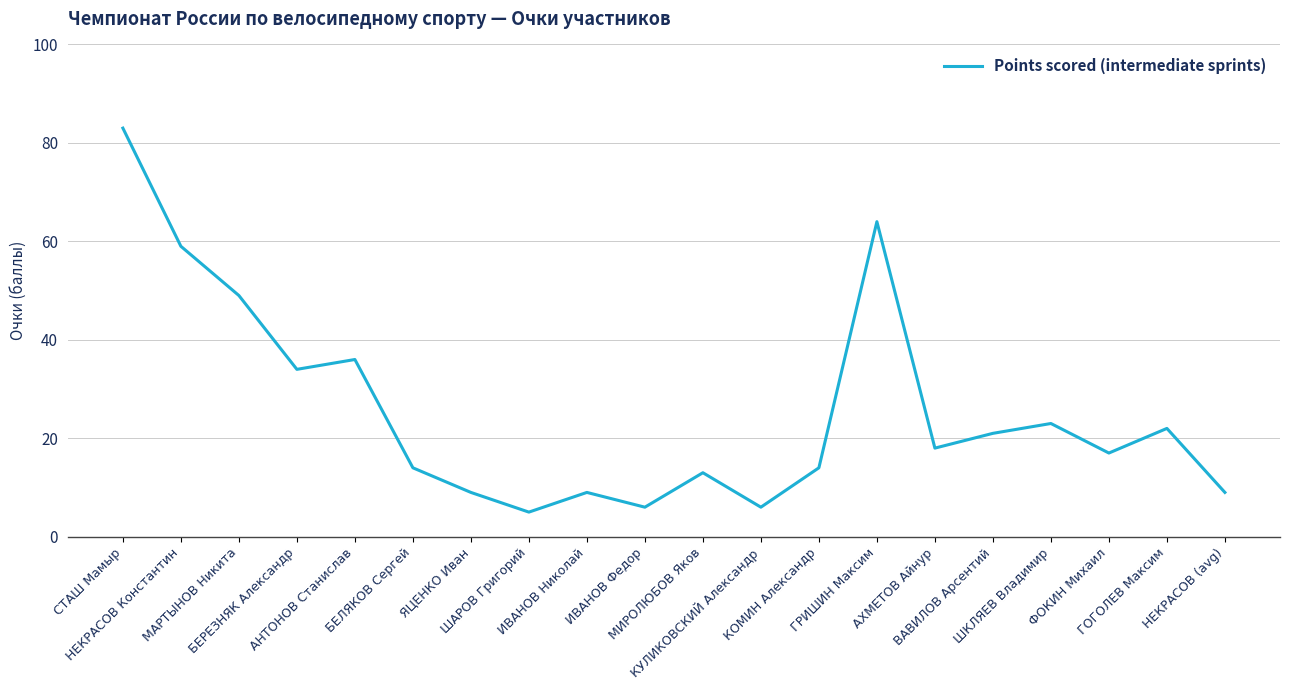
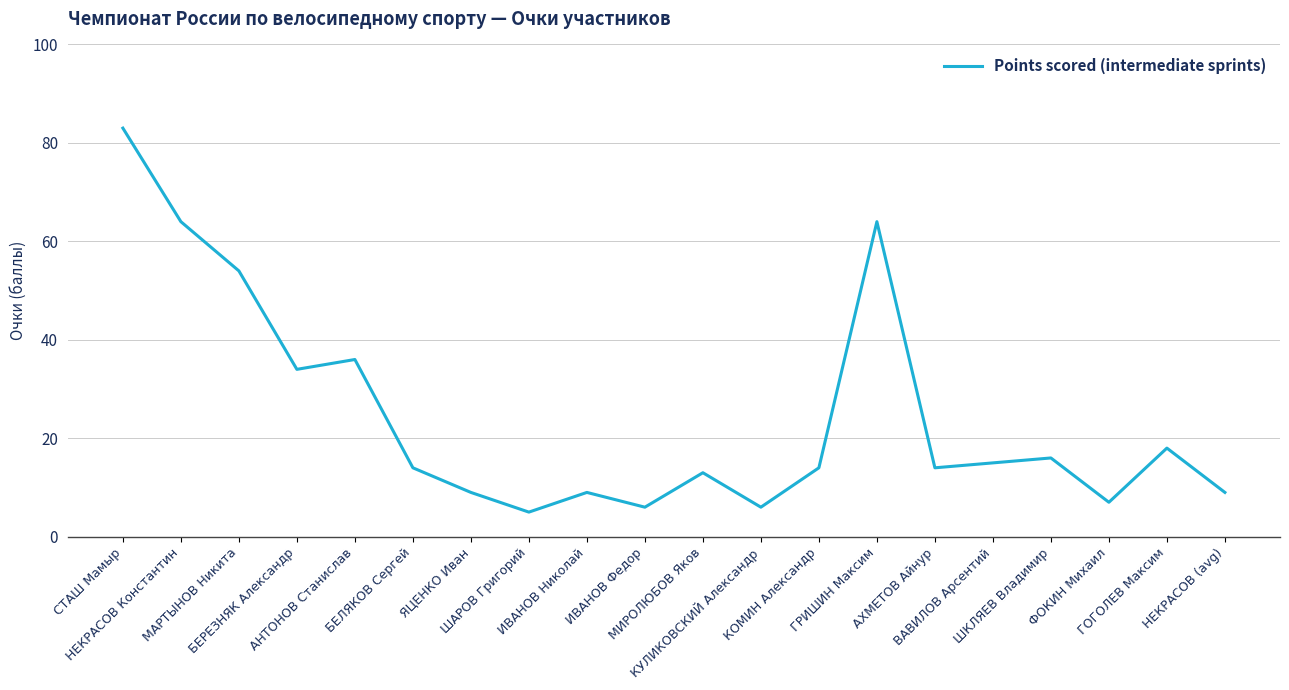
НЕКРАСОВ Константин: 59 -> 64
МАРТЫНОВ Никита: 49 -> 54
АХМЕТОВ Айнур: 18 -> 14
ВАВИЛОВ Арсентий: 21 -> 15
ШКЛЯЕВ Владимир: 23 -> 16
ФОКИН Михаил: 17 -> 7
ГОГОЛЕВ Максим: 22 -> 18
